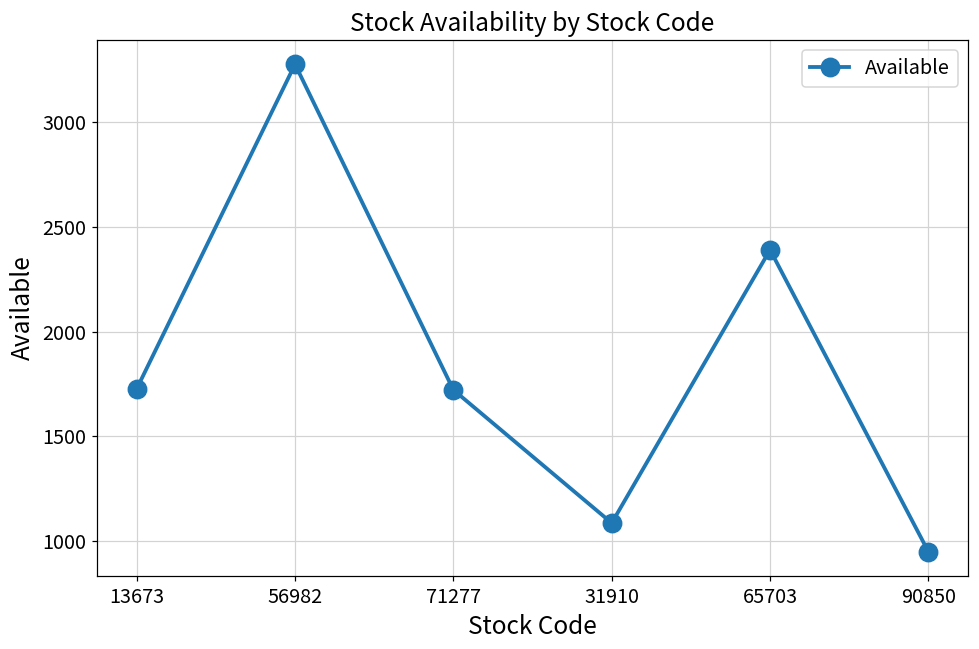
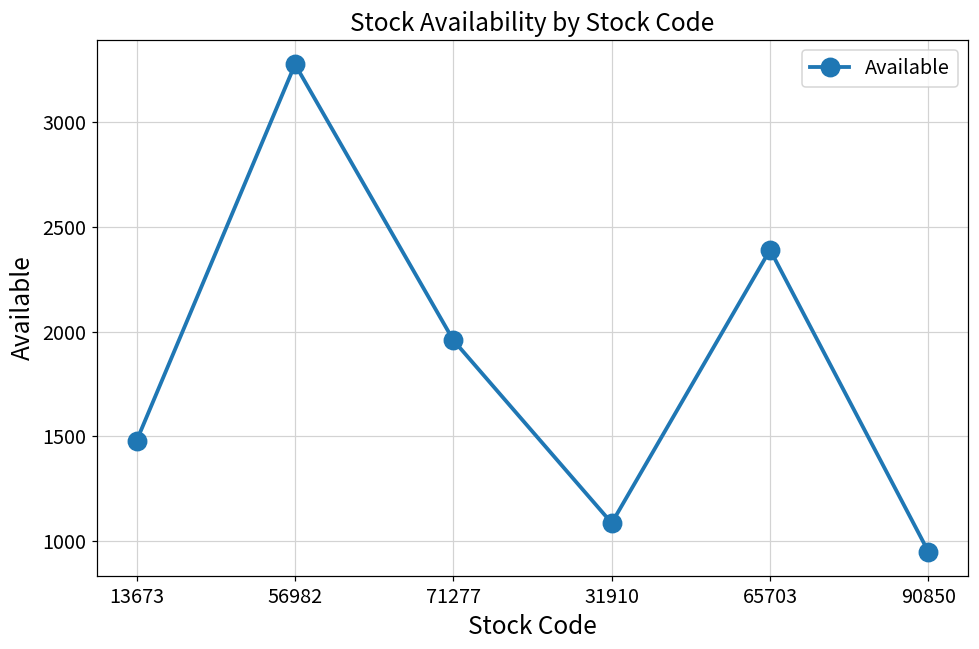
13673: 1730 -> 1480
71277: 1720 -> 1960
